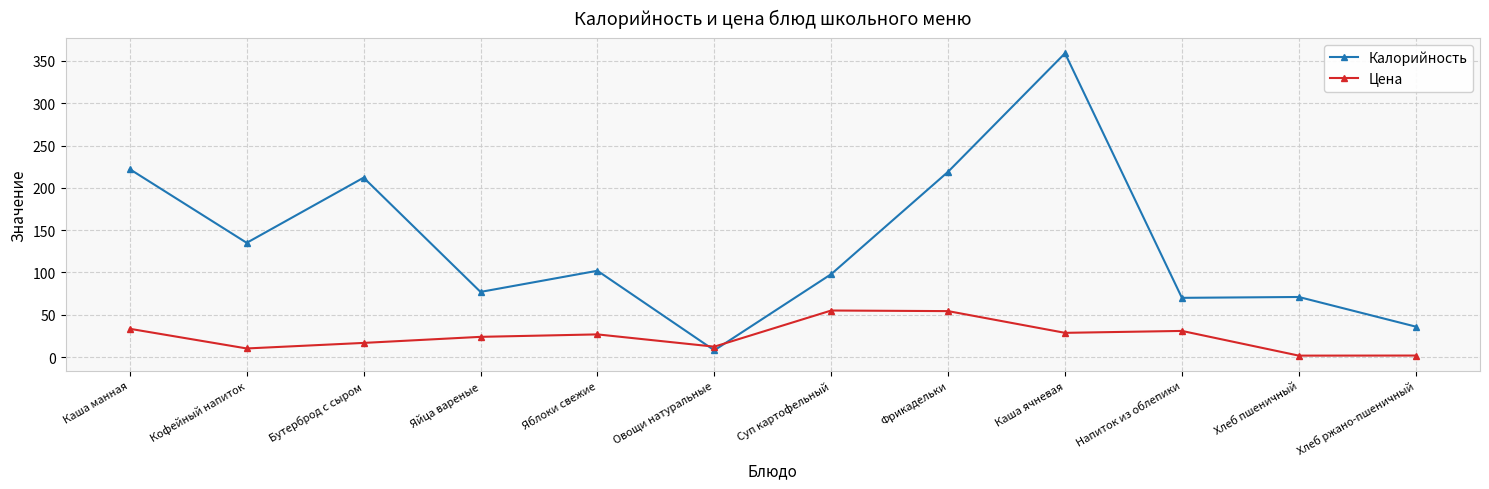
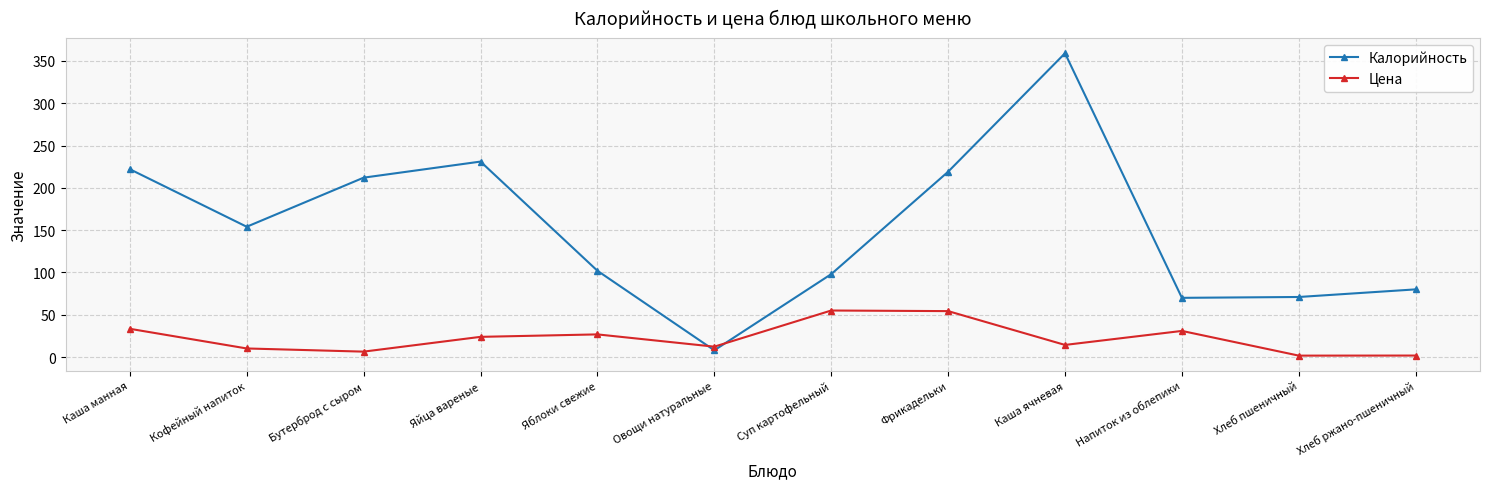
Калорийность, Кофейный напиток: 140 -> 150
Цена, Бутерброд с сыром: 20 -> 10
Калорийность, Яйца вареные: 80 -> 230
Цена, Каша ячневая: 30 -> 10
Калорийность, Хлеб ржано-пшеничный: 40 -> 80
